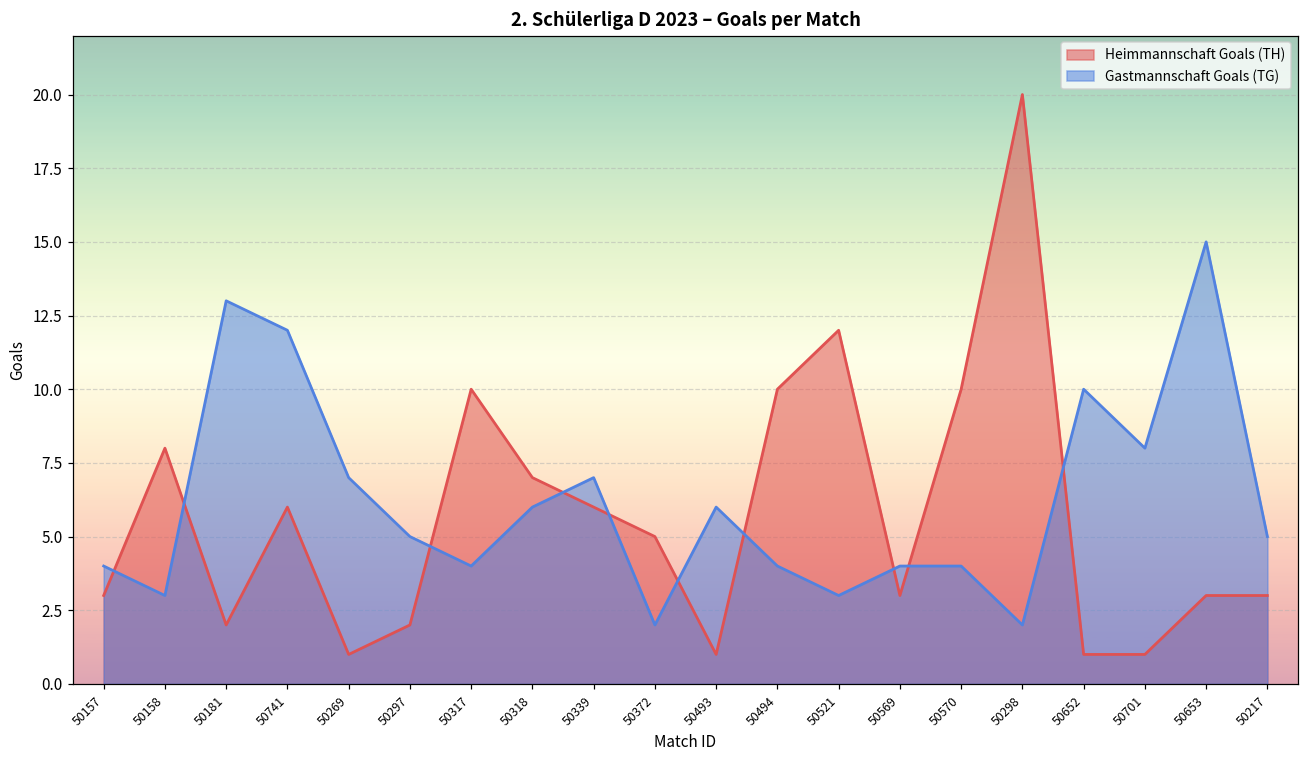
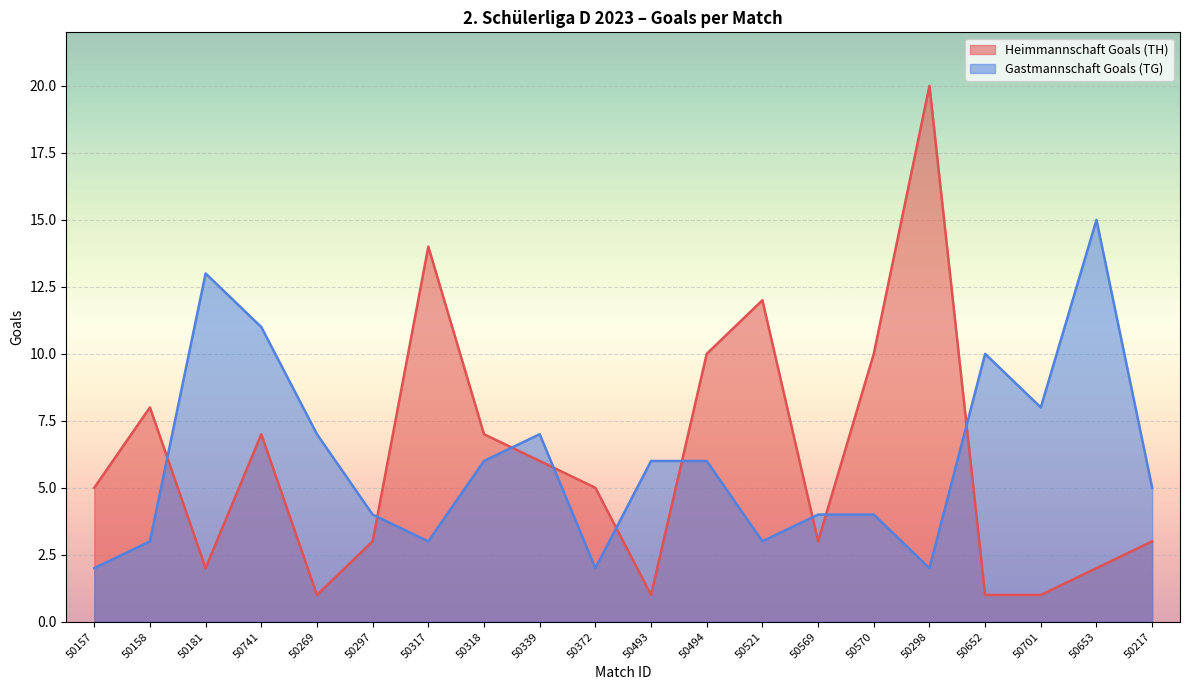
Heimmannschaft Goals (TH), 50157: 3 -> 5
Gastmannschaft Goals (TG), 50157: 4 -> 2
Heimmannschaft Goals (TH), 50741: 6 -> 7
Gastmannschaft Goals (TG), 50741: 12 -> 11
Heimmannschaft Goals (TH), 50297: 2 -> 3
Gastmannschaft Goals (TG), 50297: 5 -> 4
Heimmannschaft Goals (TH), 50317: 10 -> 14
Gastmannschaft Goals (TG), 50317: 4 -> 3
Gastmannschaft Goals (TG), 50494: 4 -> 6
Heimmannschaft Goals (TH), 50653: 3 -> 2
